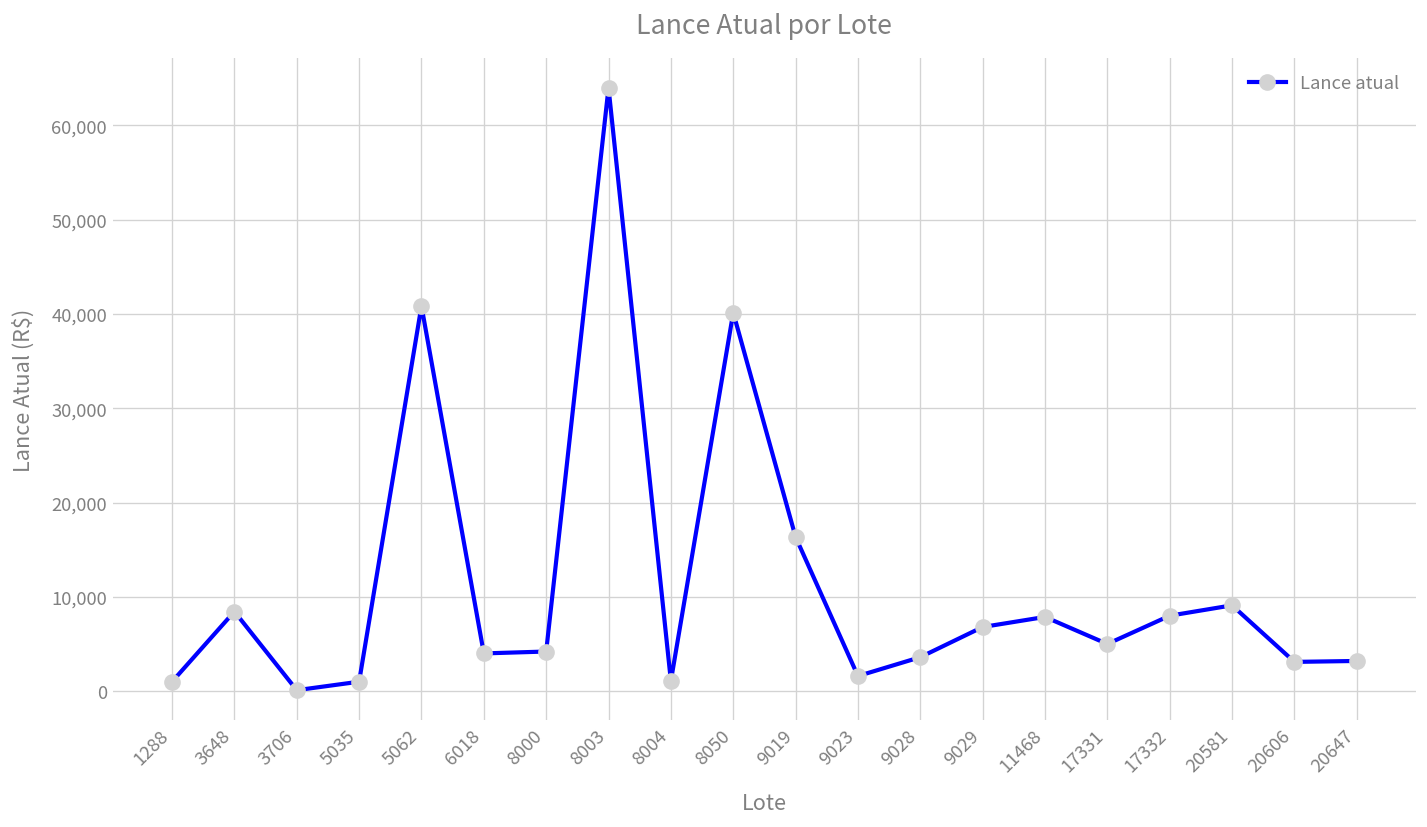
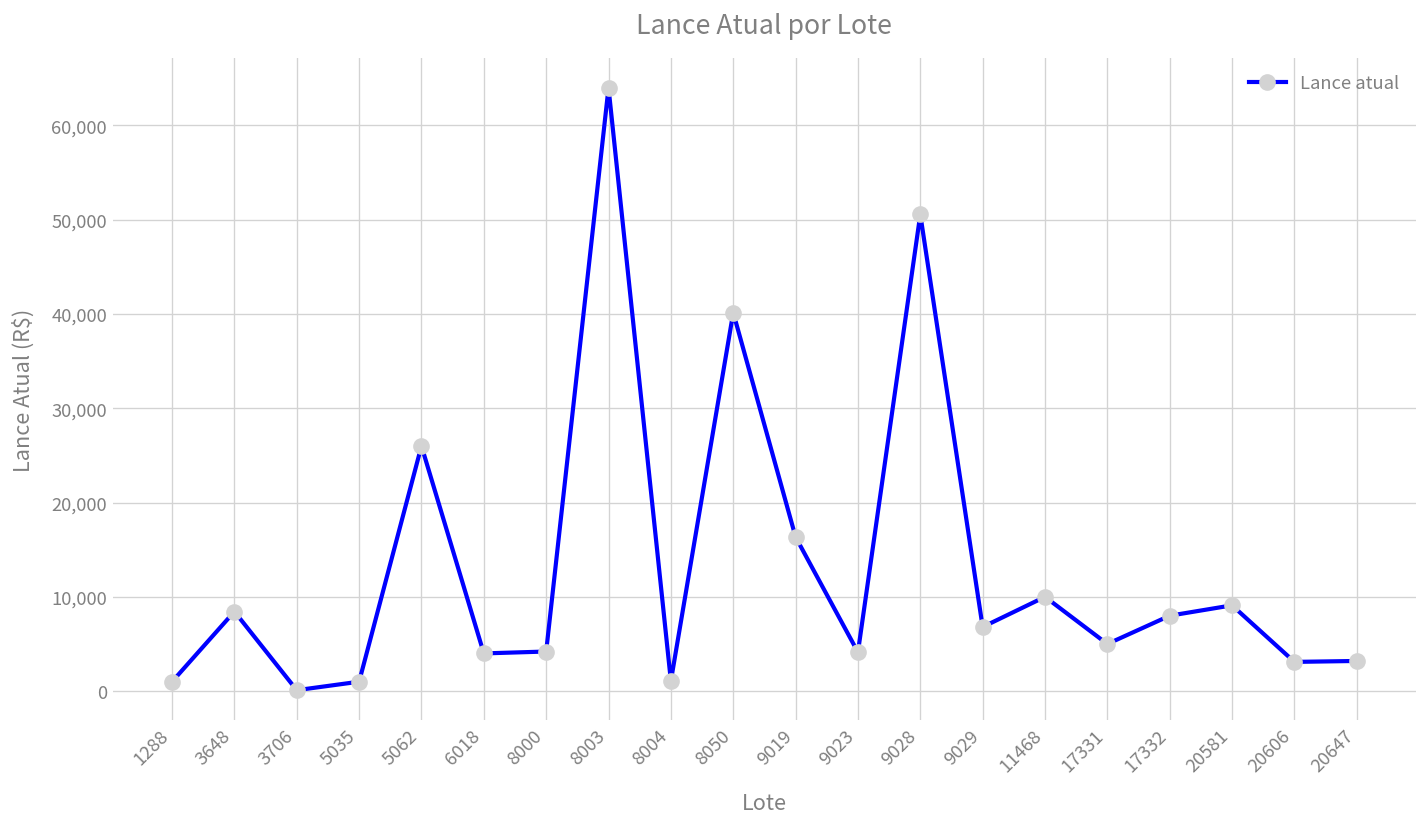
5062: 41,000 -> 26,000
9023: 2,000 -> 4,000
9028: 4,000 -> 51,000
11468: 8,000 -> 10,000
